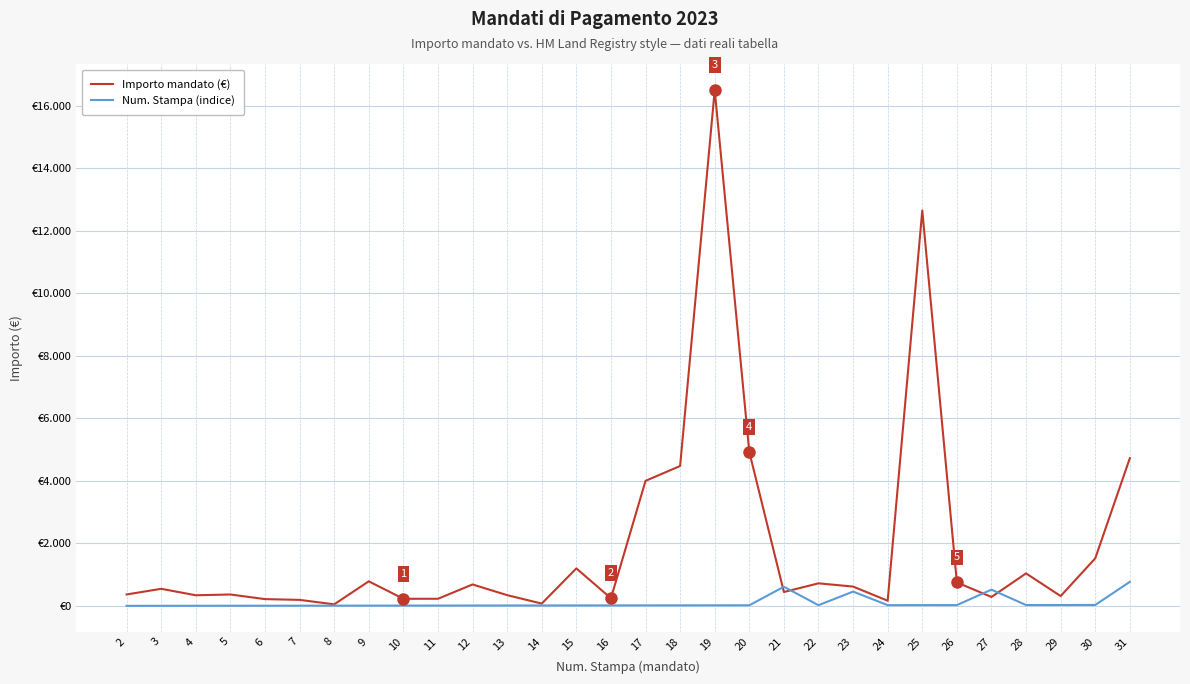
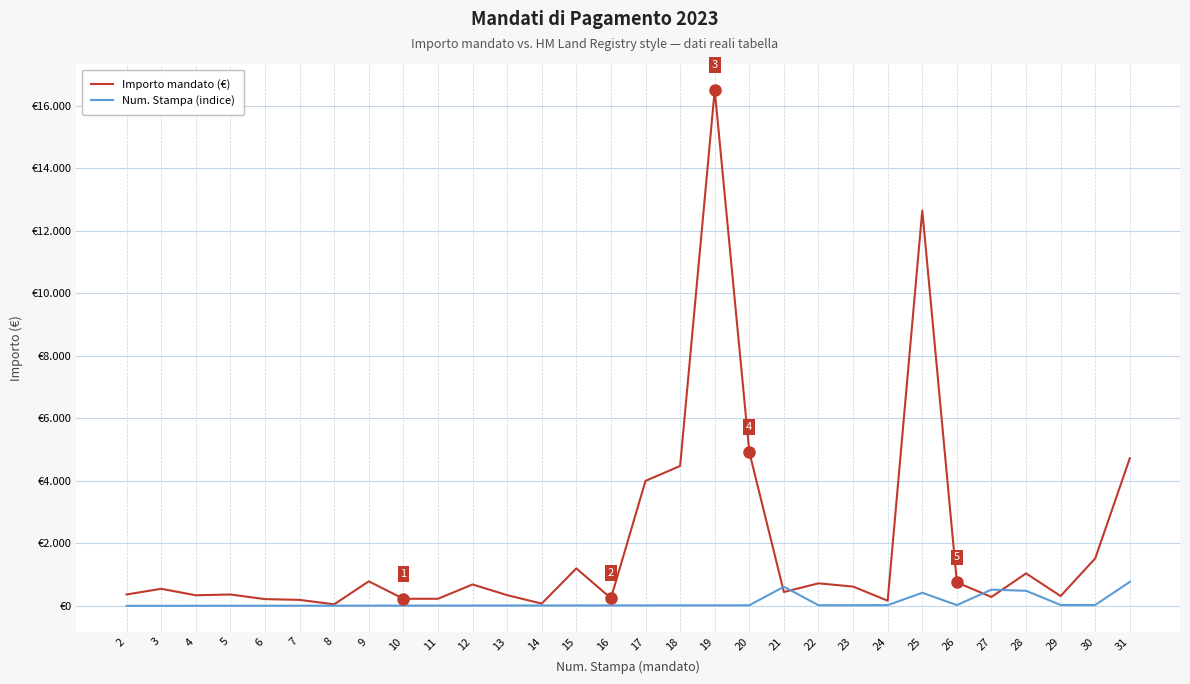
Num. Stampa (indice), 23: €0.5 -> €0.0
Num. Stampa (indice), 25: €0.0 -> €0.4
Num. Stampa (indice), 28: €0.0 -> €0.5
